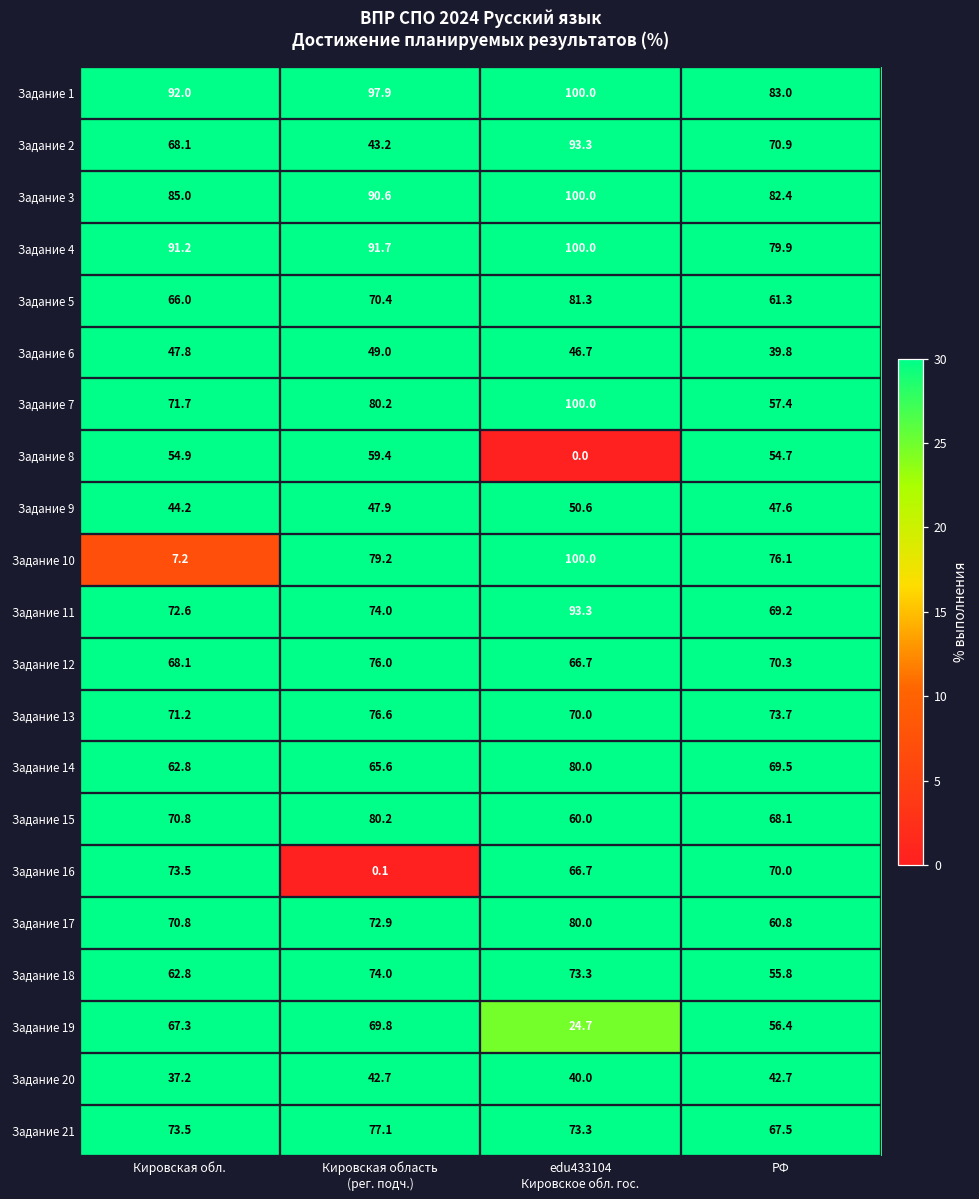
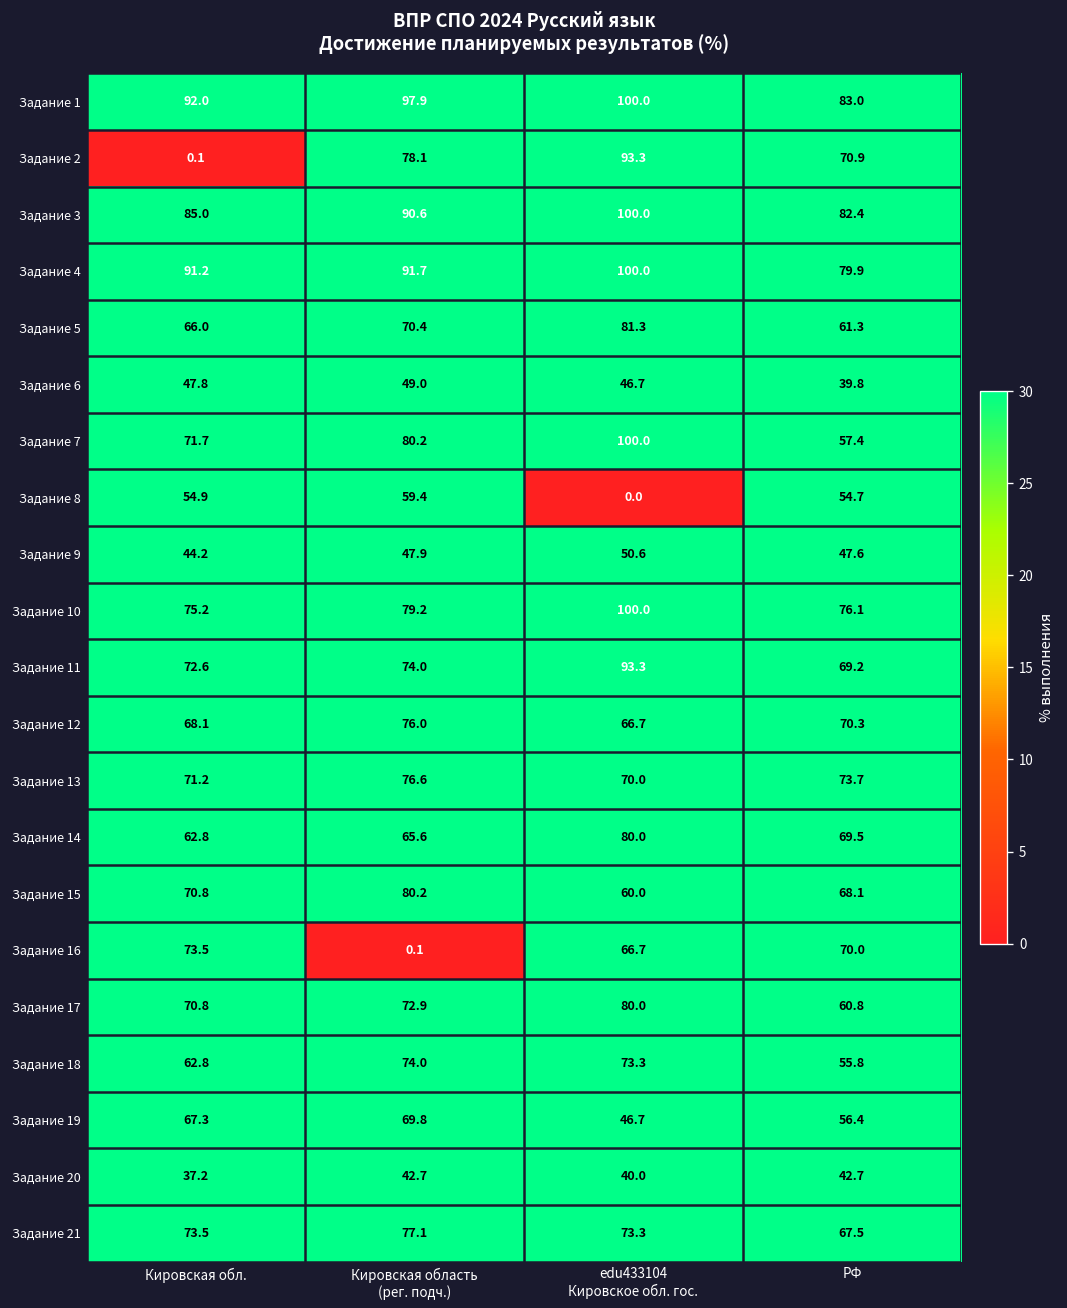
Задание 2, Кировская обл.: 68.1 -> 0.1
Задание 2, Кировская область (рег. подч.): 43.2 -> 78.1
Задание 10, Кировская обл.: 7.2 -> 75.2
Задание 19, edu433104 Кировское обл. гос.: 24.7 -> 46.7
